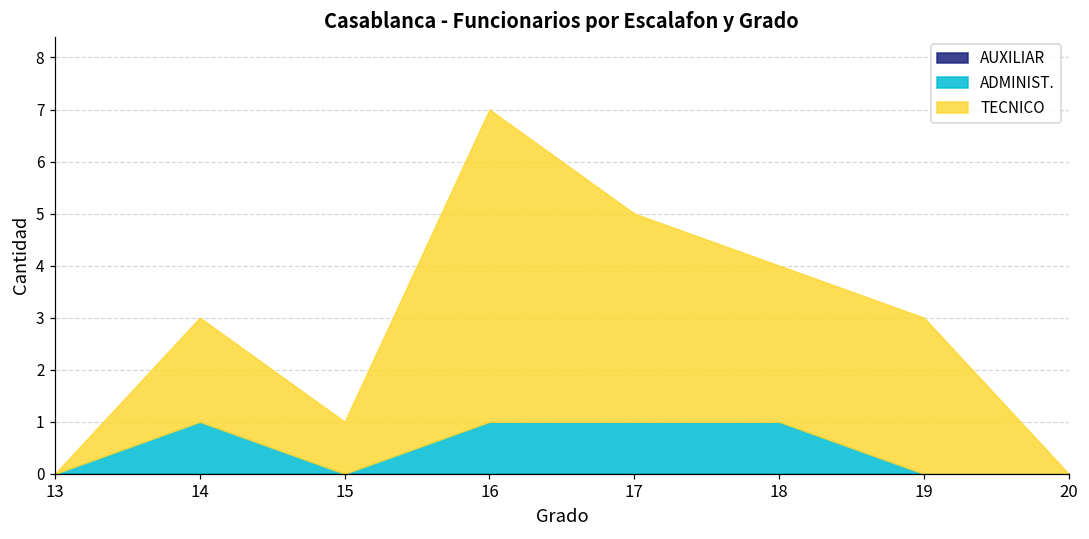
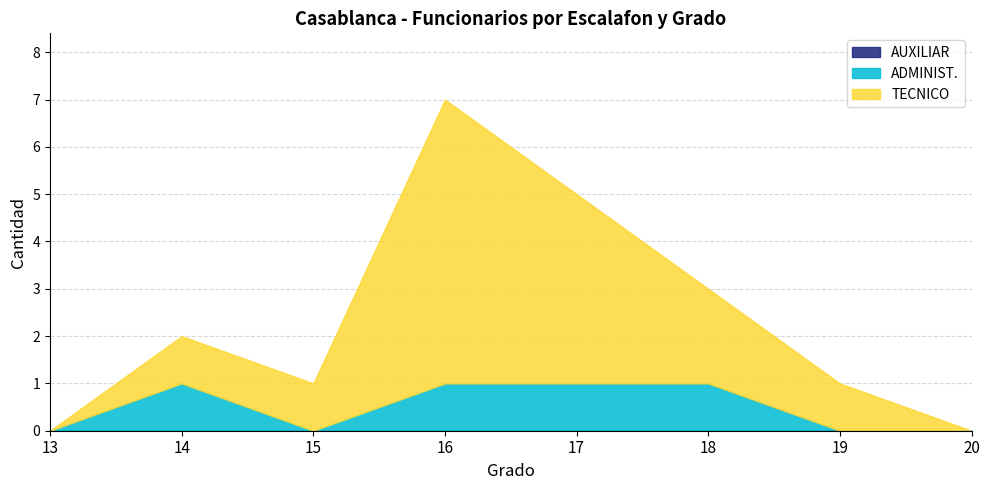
TECNICO, 14: 2 -> 1
TECNICO, 18: 3 -> 2
TECNICO, 19: 3 -> 1
